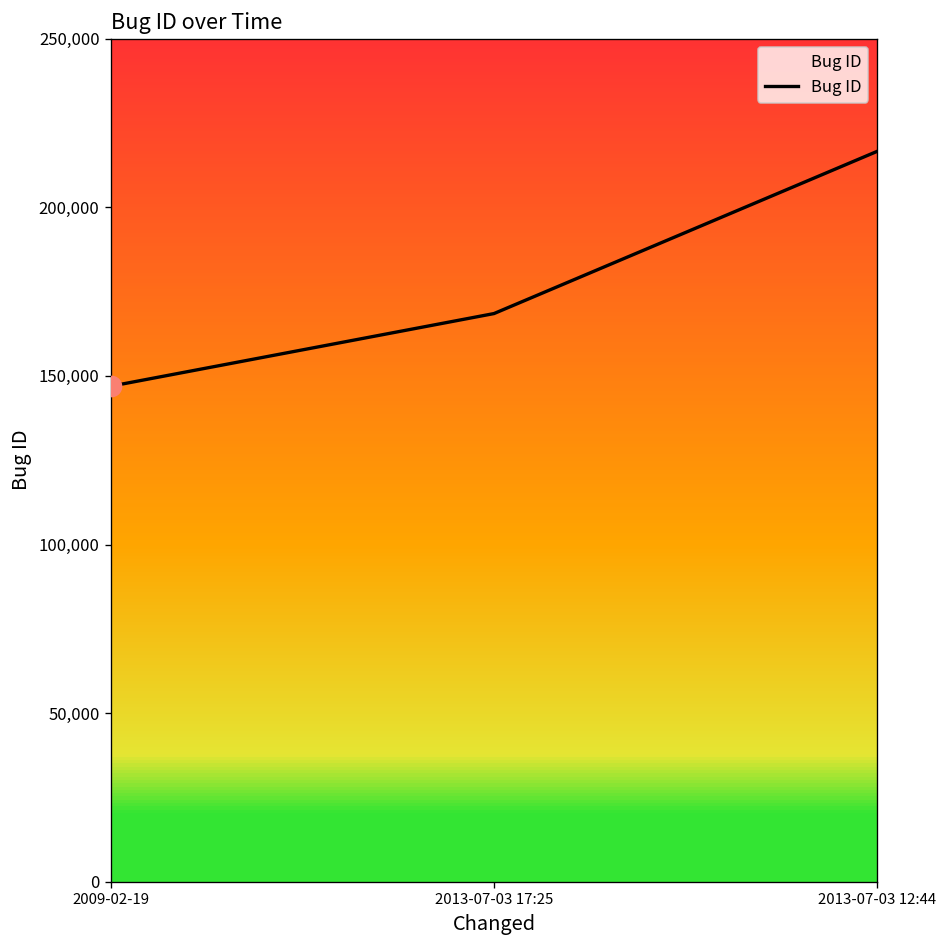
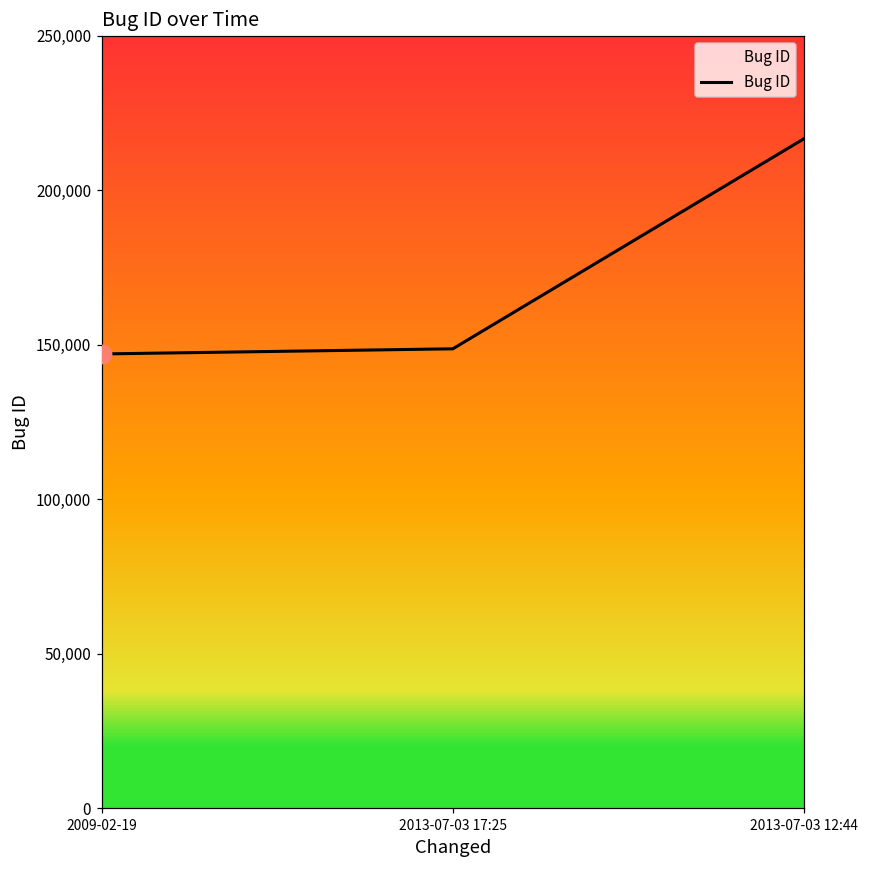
Bug ID, 2013-07-03 17:25: 169,000 -> 149,000
